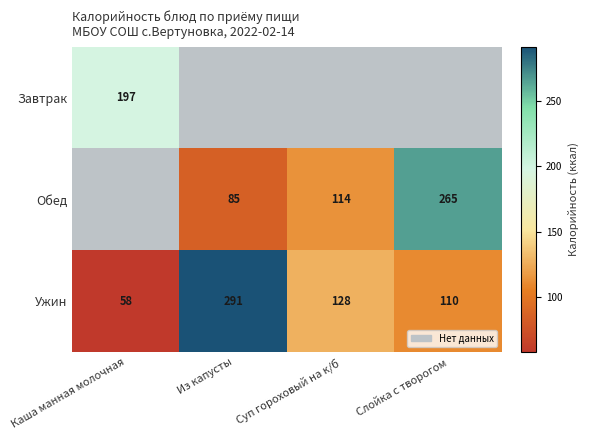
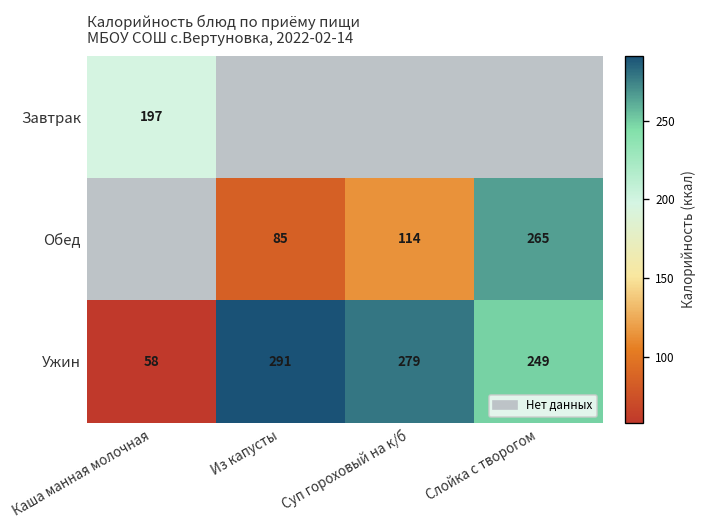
Ужин, Суп гороховый на к/б: 128 -> 279
Ужин, Слойка с творогом: 110 -> 249
